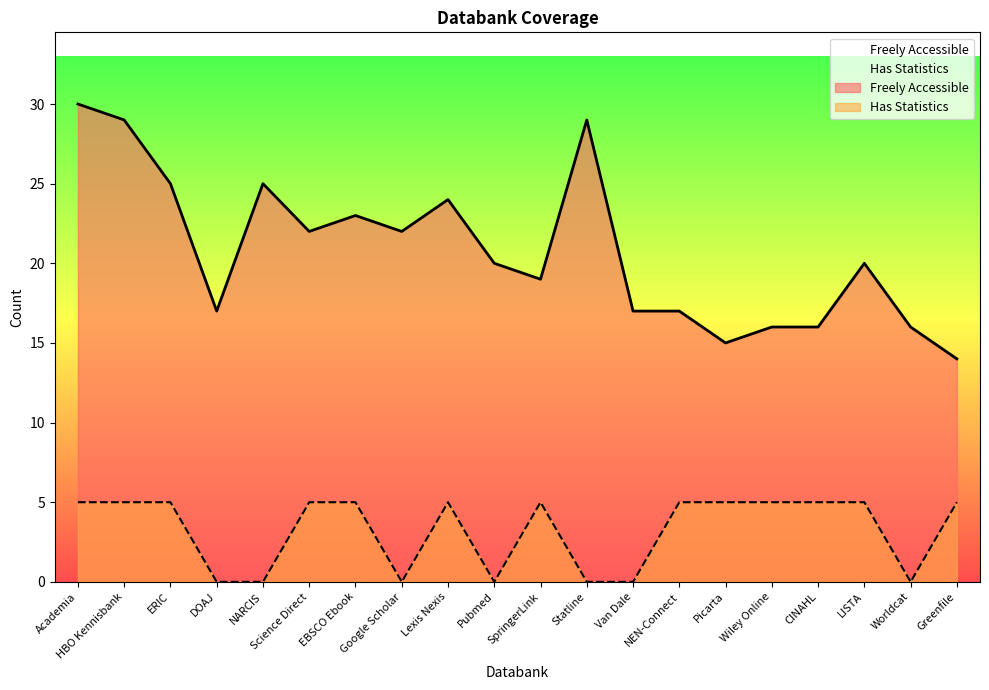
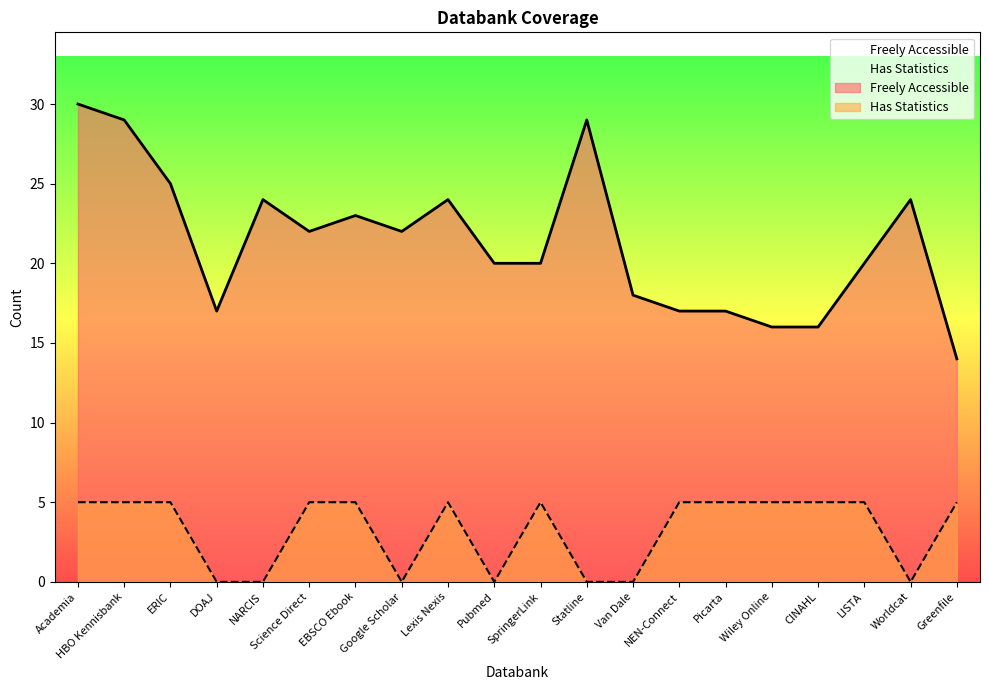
Freely Accessible, NARCIS: 25 -> 24
Freely Accessible, SpringerLink: 19 -> 20
Freely Accessible, Van Dale: 17 -> 18
Freely Accessible, Picarta: 15 -> 17
Freely Accessible, Worldcat: 16 -> 24
